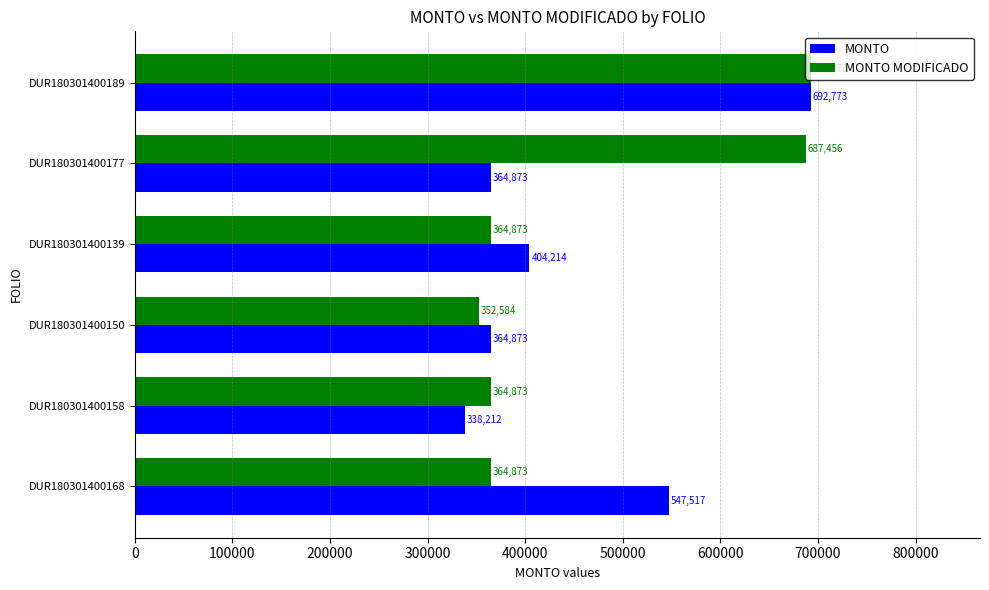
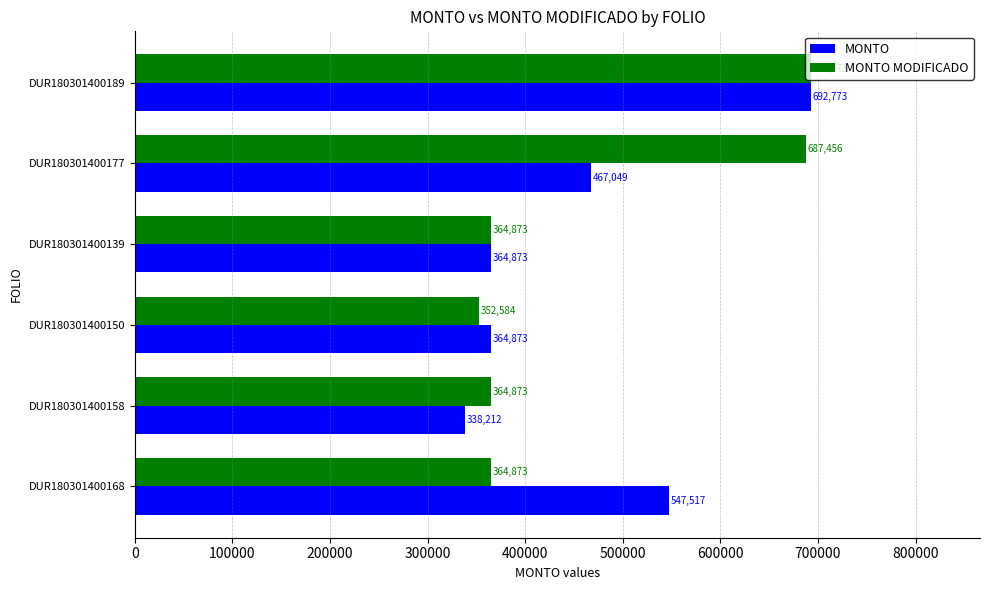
MONTO, DUR180301400177: 364,873 -> 467,049
MONTO, DUR180301400139: 404,214 -> 364,873
